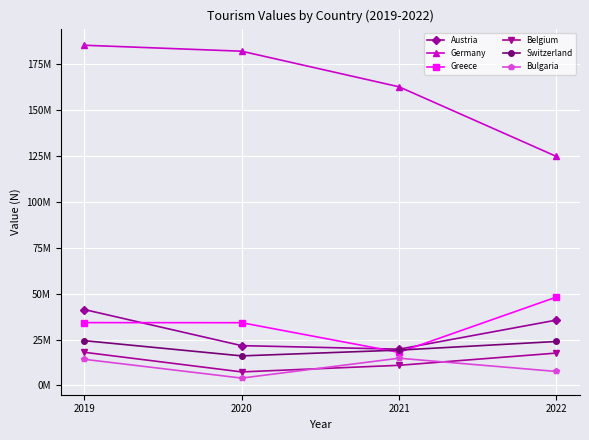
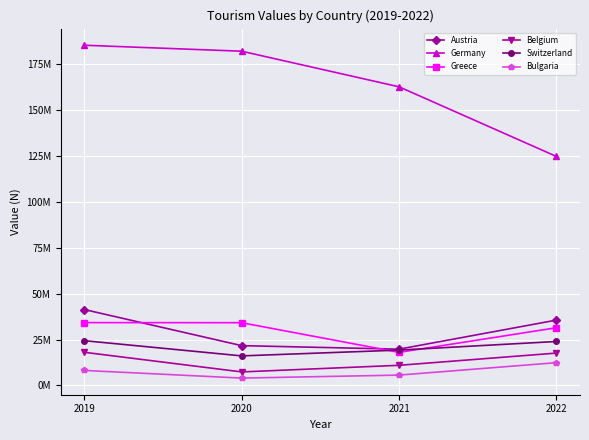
Bulgaria, 2019: 14000000 -> 8000000
Bulgaria, 2021: 15000000 -> 6000000
Greece, 2022: 48000000 -> 31000000
Bulgaria, 2022: 8000000 -> 12000000
